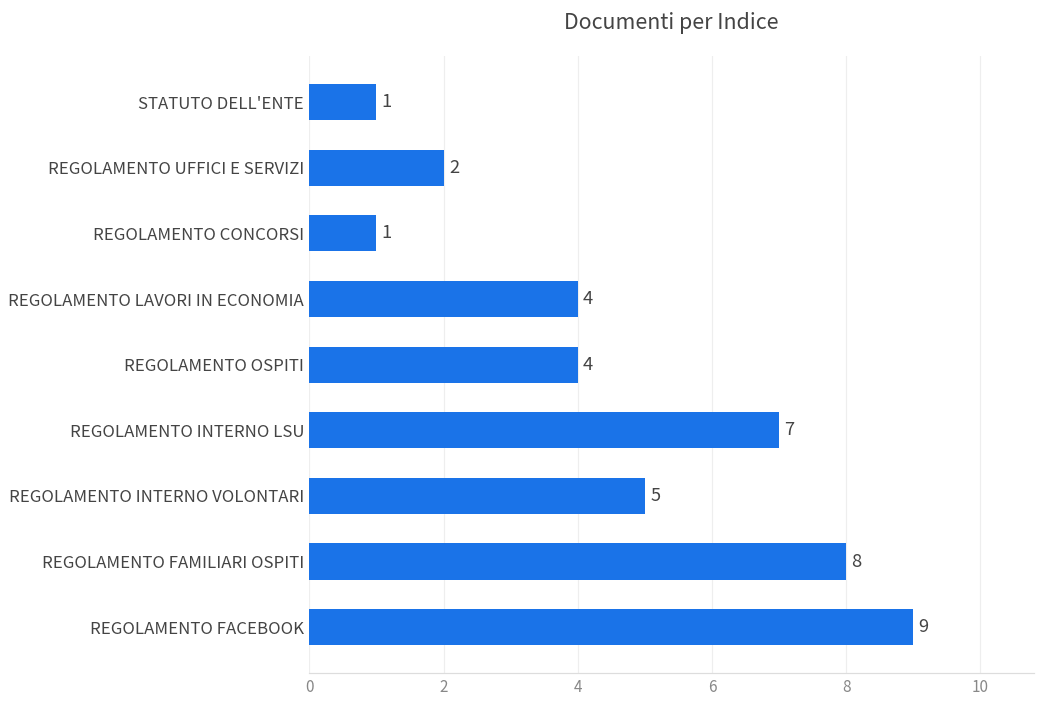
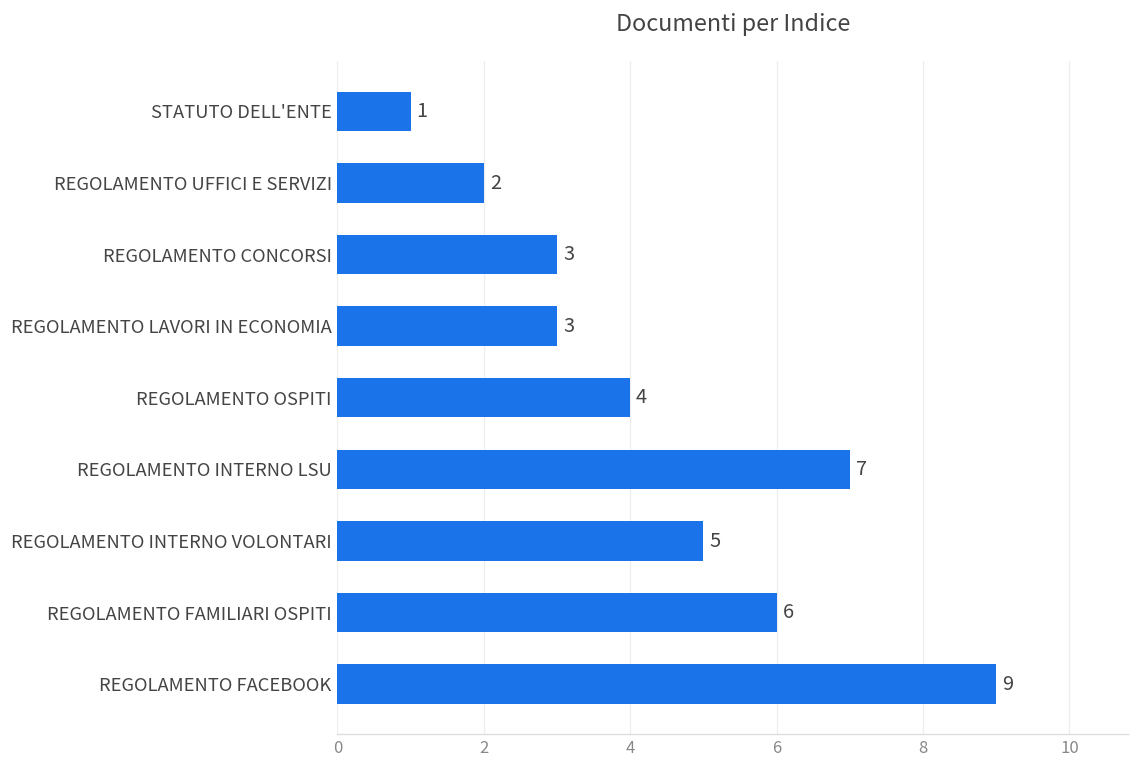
REGOLAMENTO CONCORSI: 1 -> 3
REGOLAMENTO LAVORI IN ECONOMIA: 4 -> 3
REGOLAMENTO FAMILIARI OSPITI: 8 -> 6
